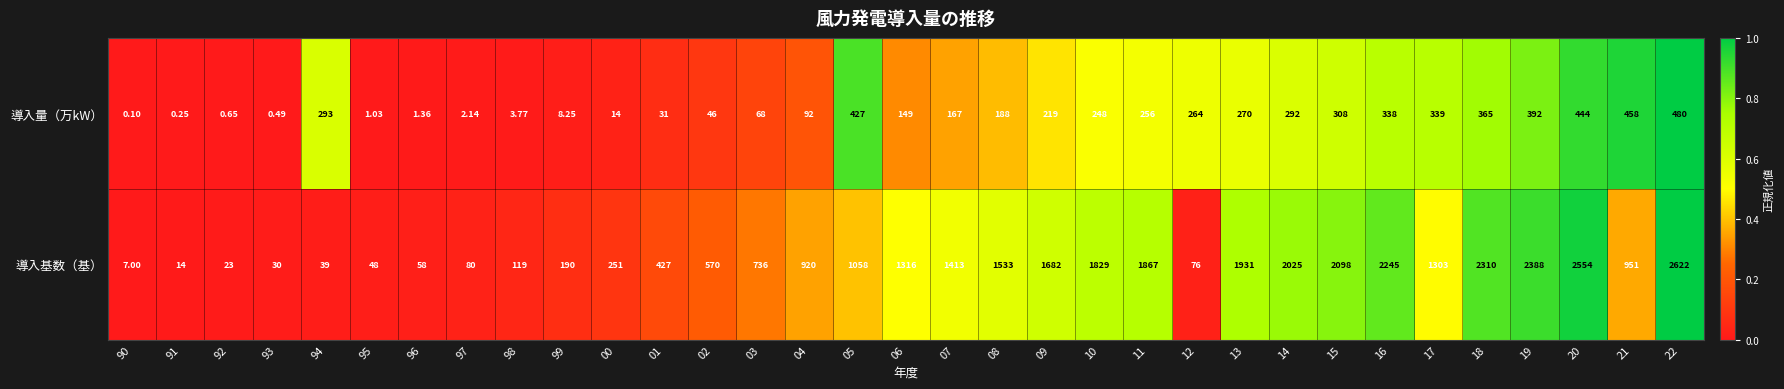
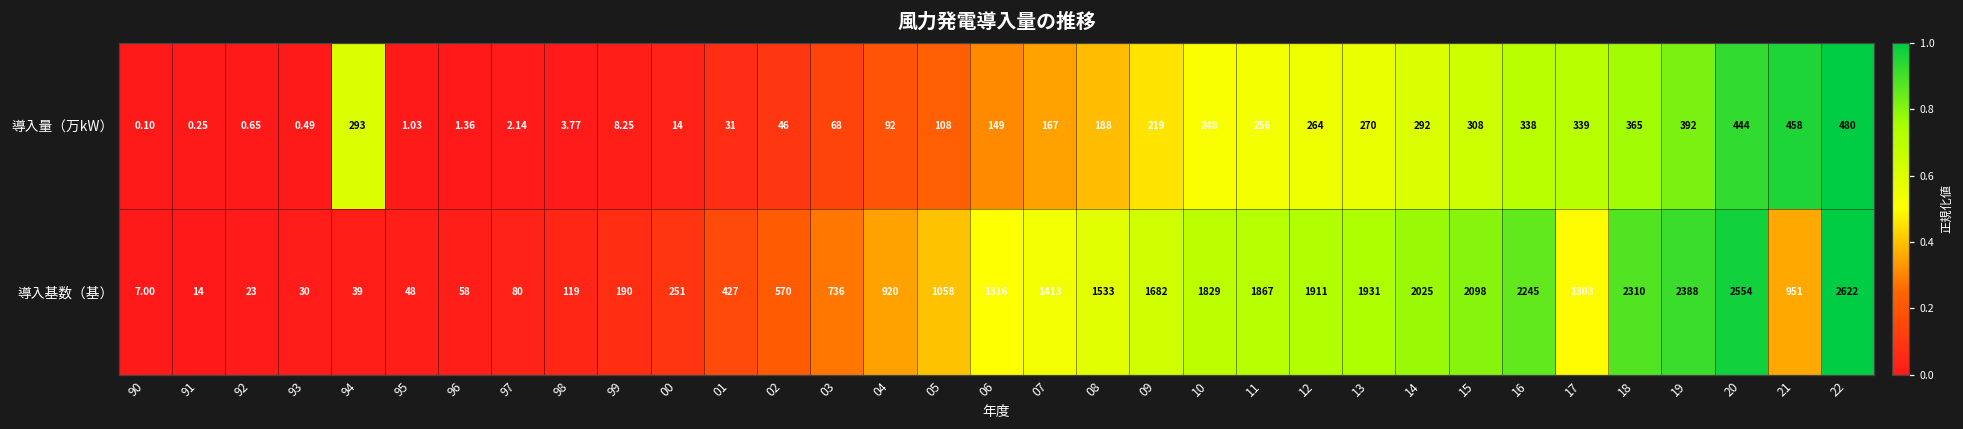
導入量（万kW）, 05: 427 -> 108
導入基数（基）, 12: 76 -> 1911
